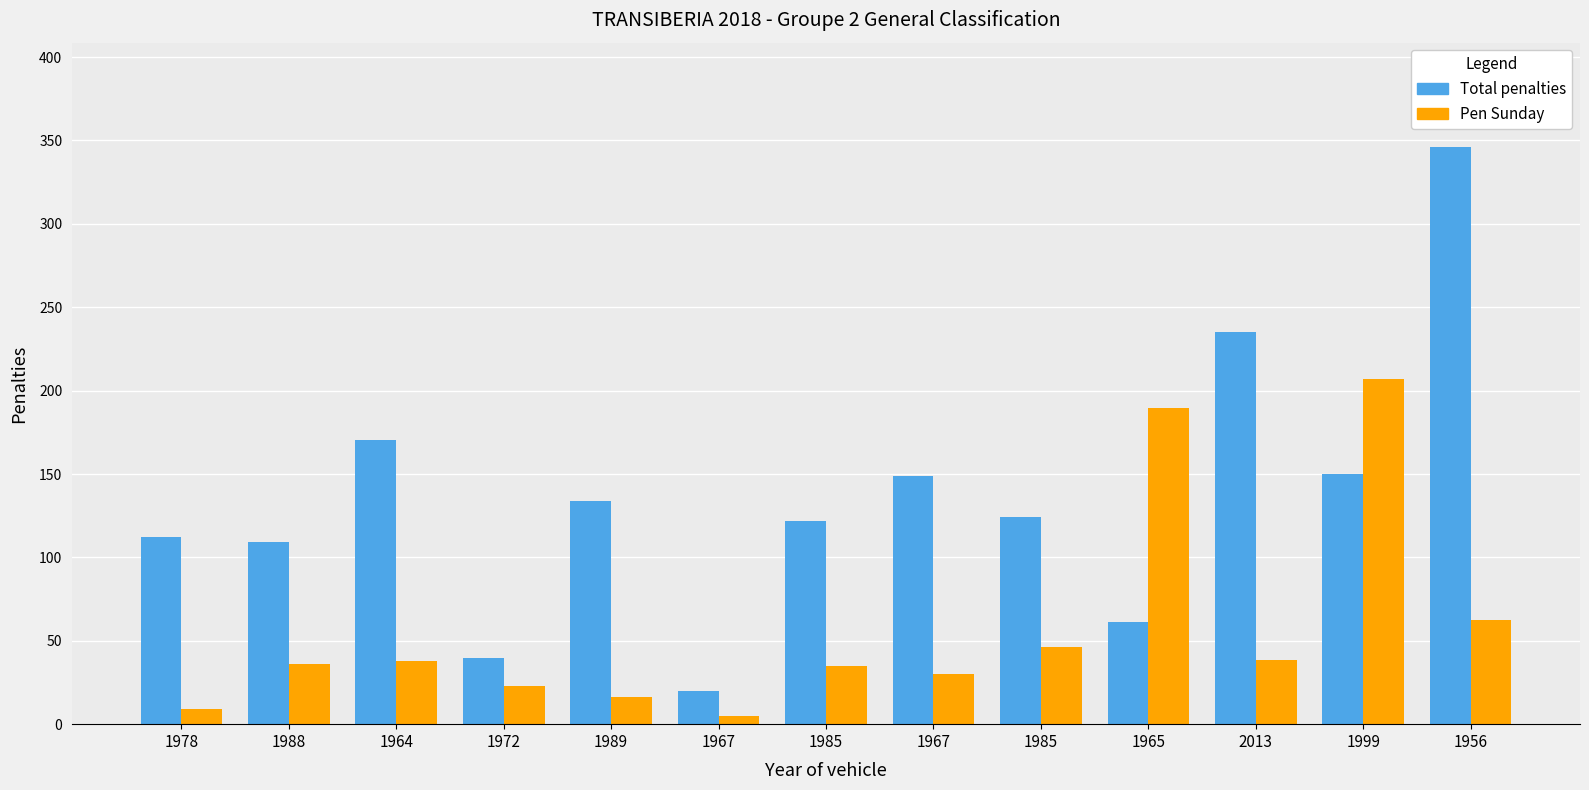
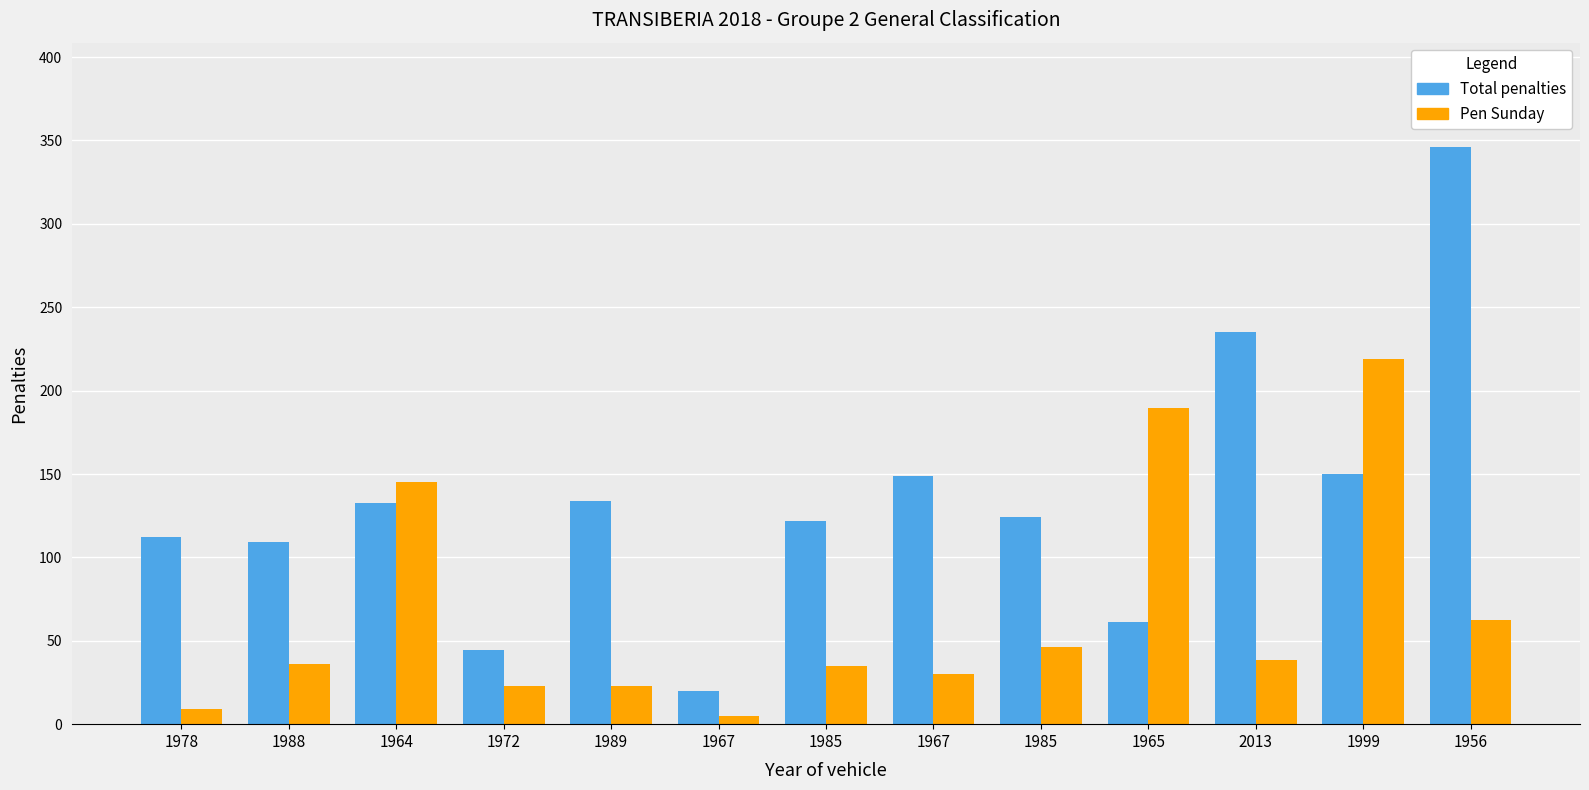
Total penalties, 1964: 171 -> 132
Pen Sunday, 1964: 38 -> 145
Total penalties, 1972: 39 -> 44
Pen Sunday, 1989: 16 -> 23
Pen Sunday, 1999: 207 -> 219
